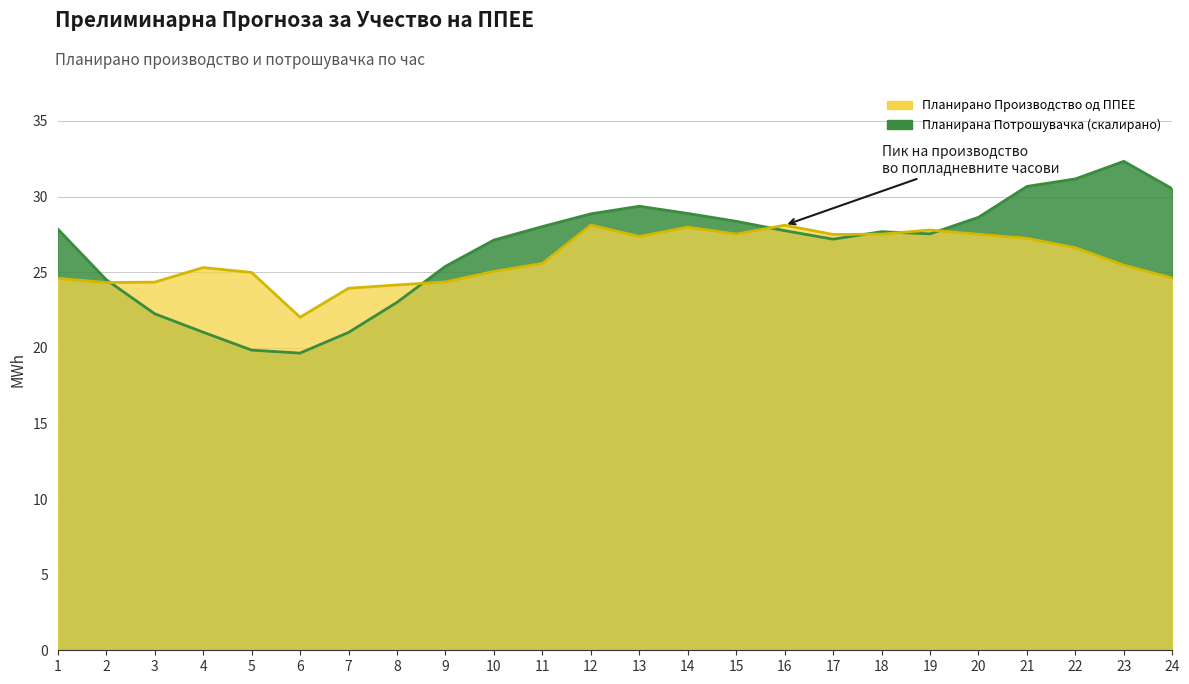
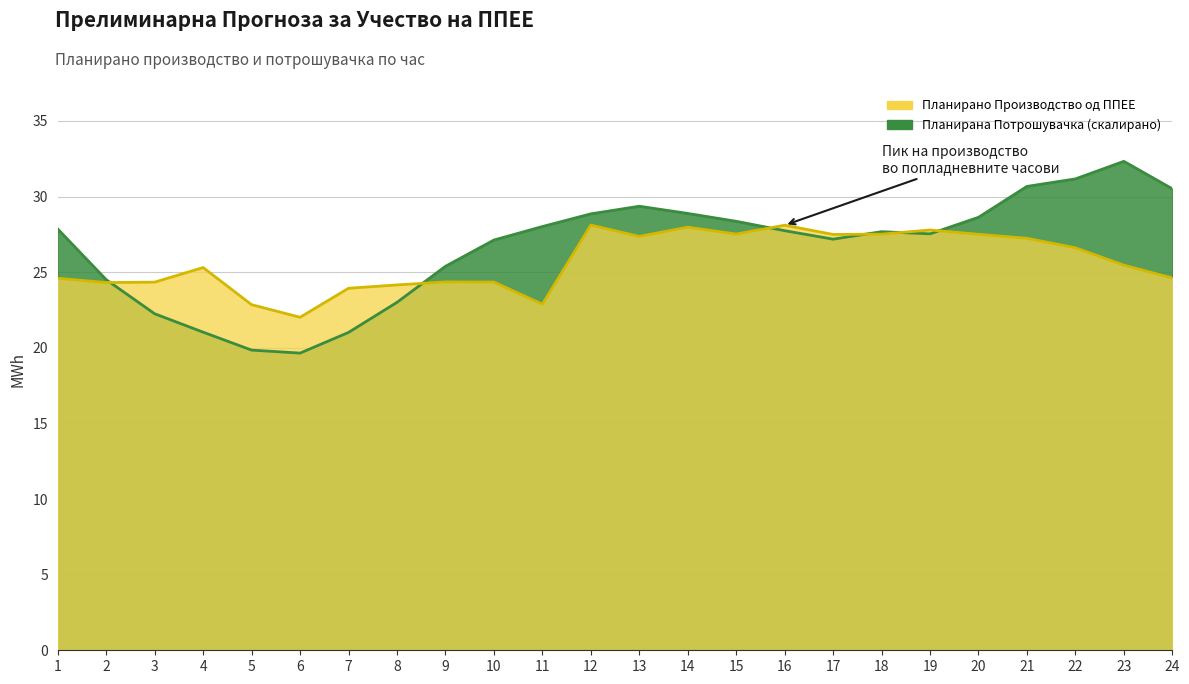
Планирано Производство од ППЕЕ, 5: 25.0 -> 22.9
Планирано Производство од ППЕЕ, 10: 25.0 -> 24.3
Планирано Производство од ППЕЕ, 11: 25.6 -> 22.9
